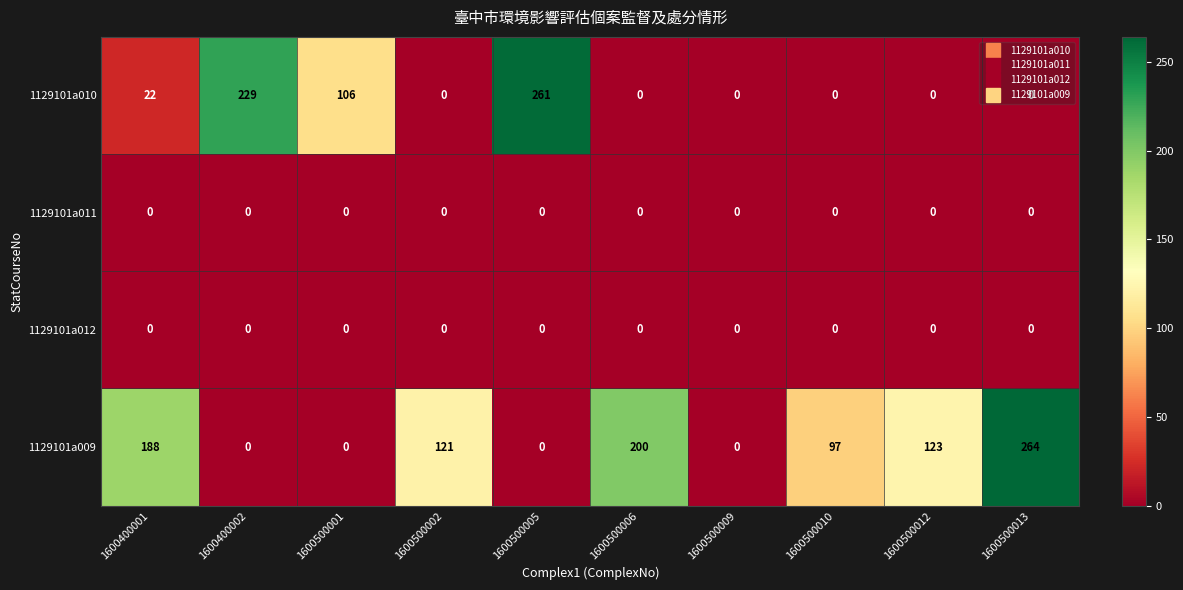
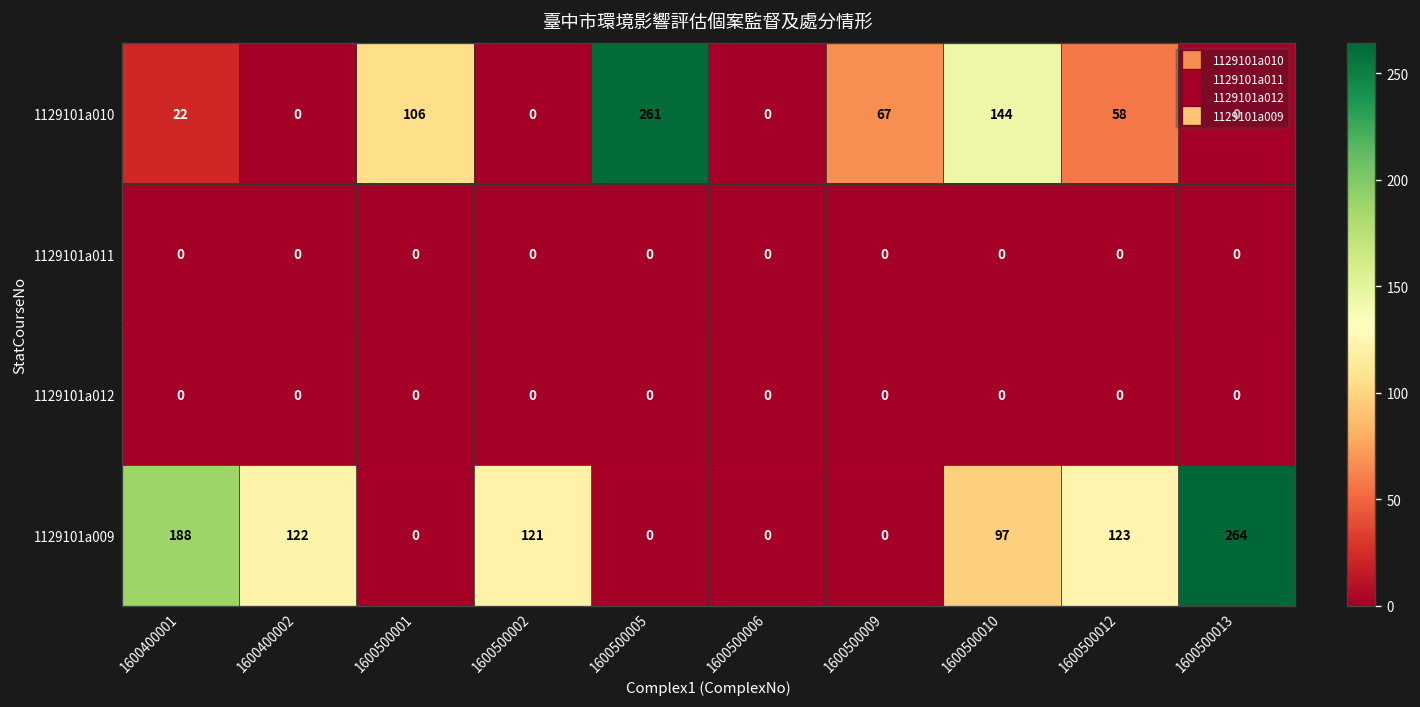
1129101a010, 1600400002: 229 -> 0
1129101a010, 1600500009: 0 -> 67
1129101a010, 1600500010: 0 -> 144
1129101a010, 1600500012: 0 -> 58
1129101a009, 1600400002: 0 -> 122
1129101a009, 1600500006: 200 -> 0
